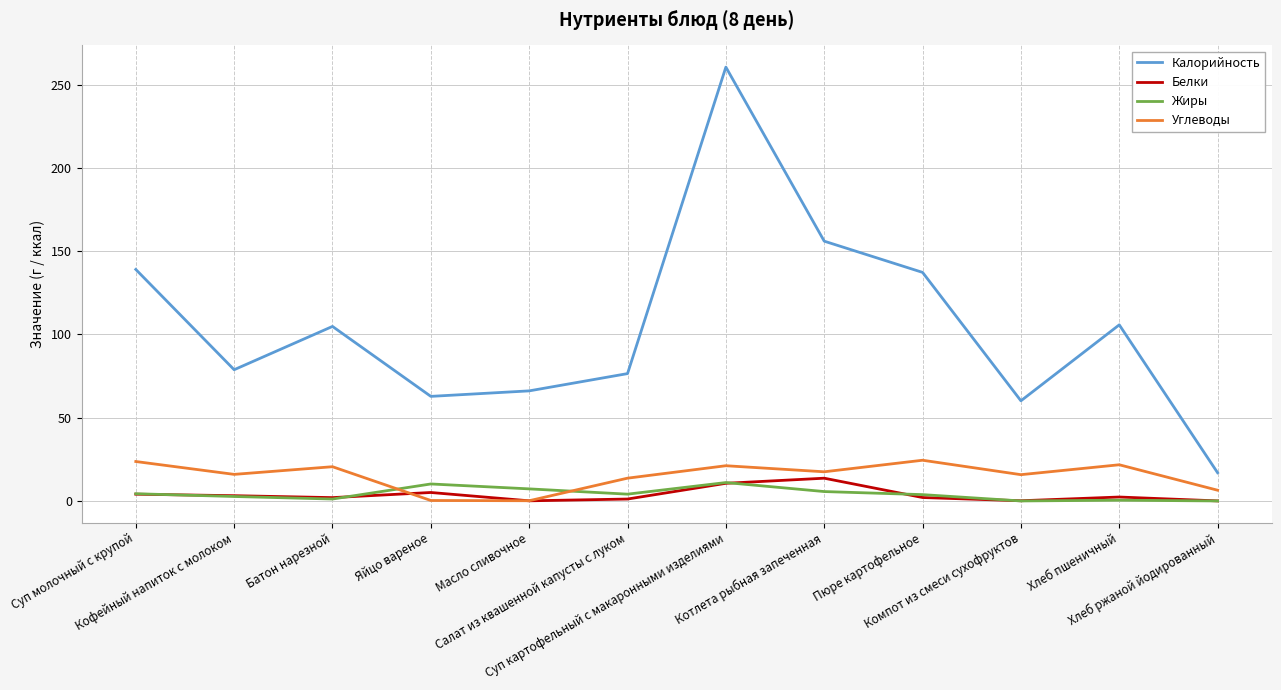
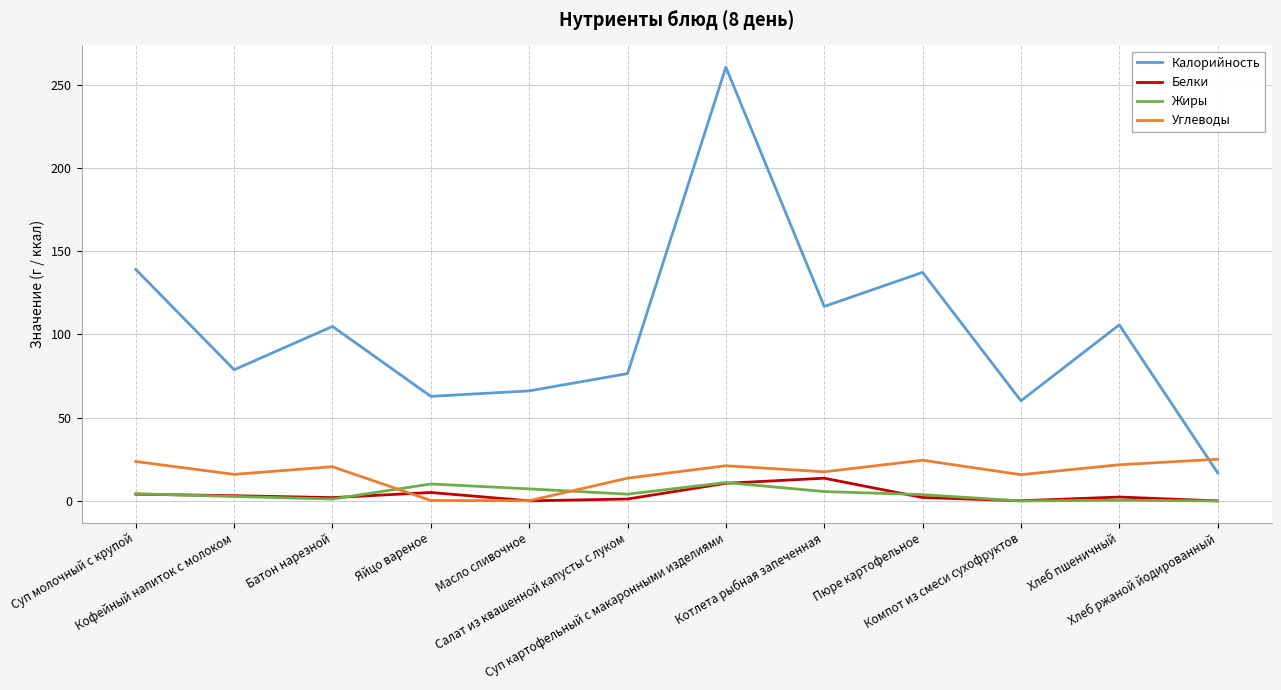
Калорийность, Котлета рыбная запеченная: 156 -> 117
Углеводы, Хлеб ржаной йодированный: 6 -> 25
